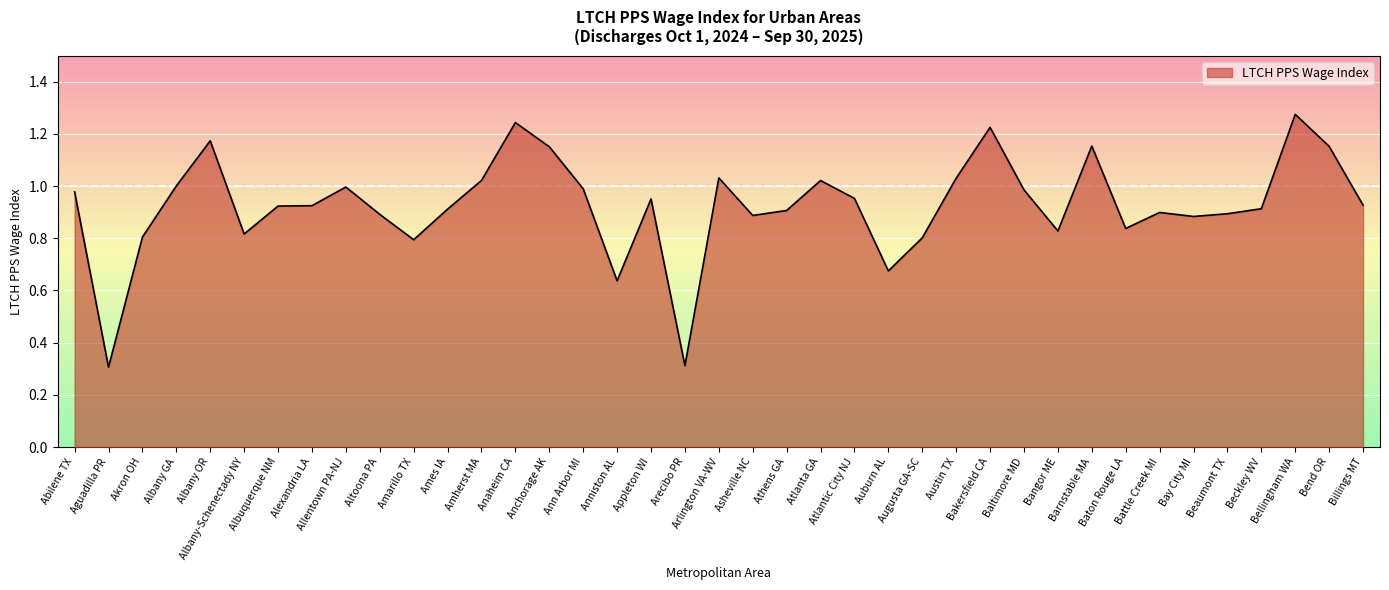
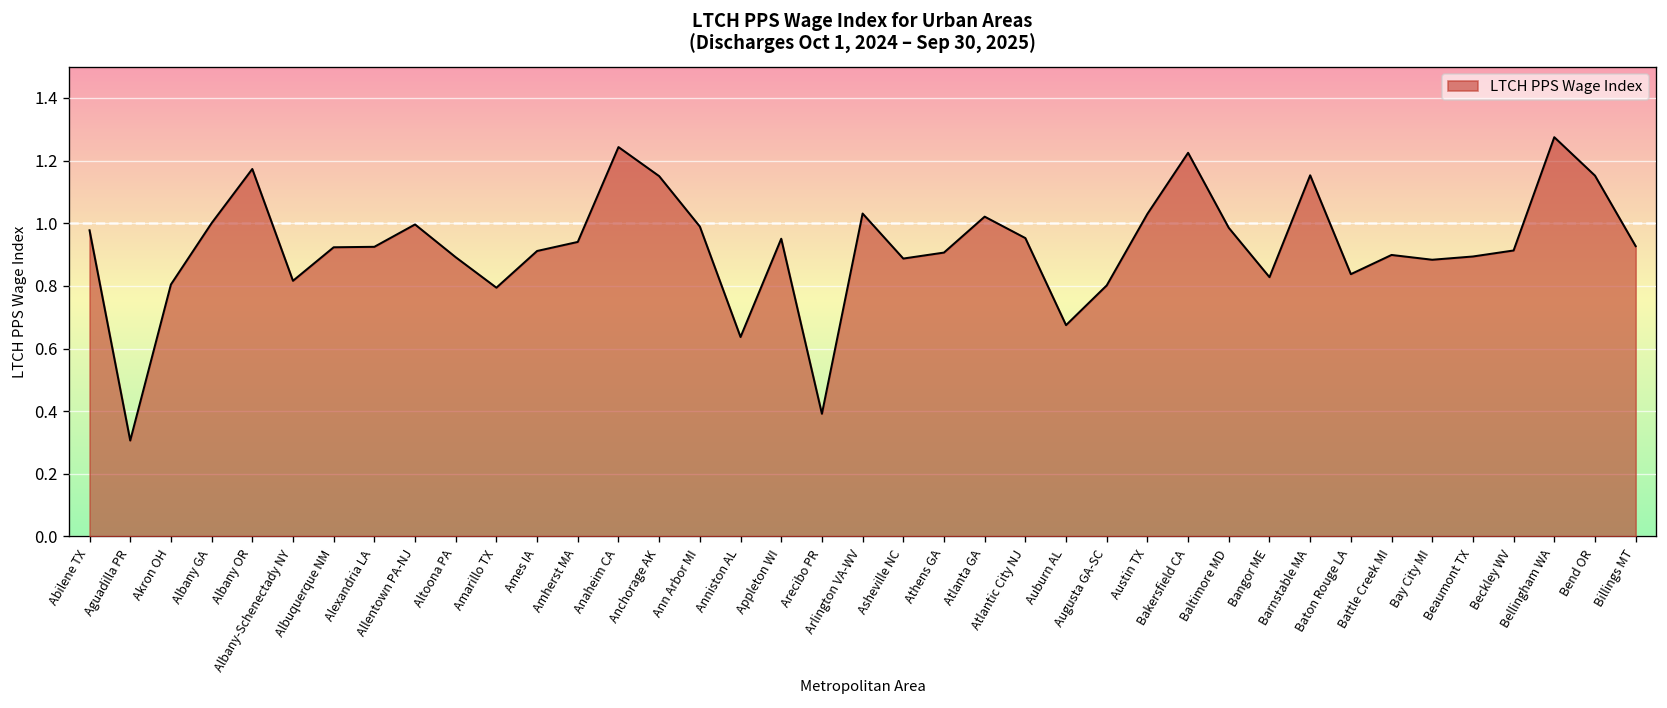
Amherst MA: 1.02 -> 0.94
Arecibo PR: 0.31 -> 0.39
